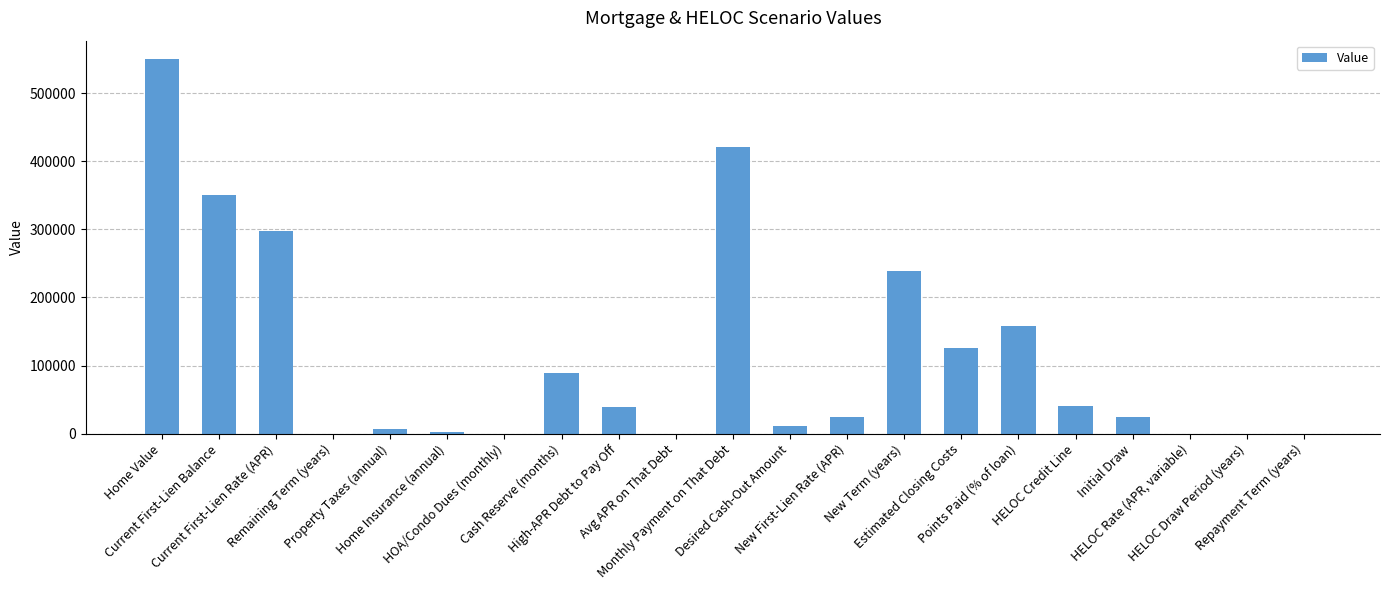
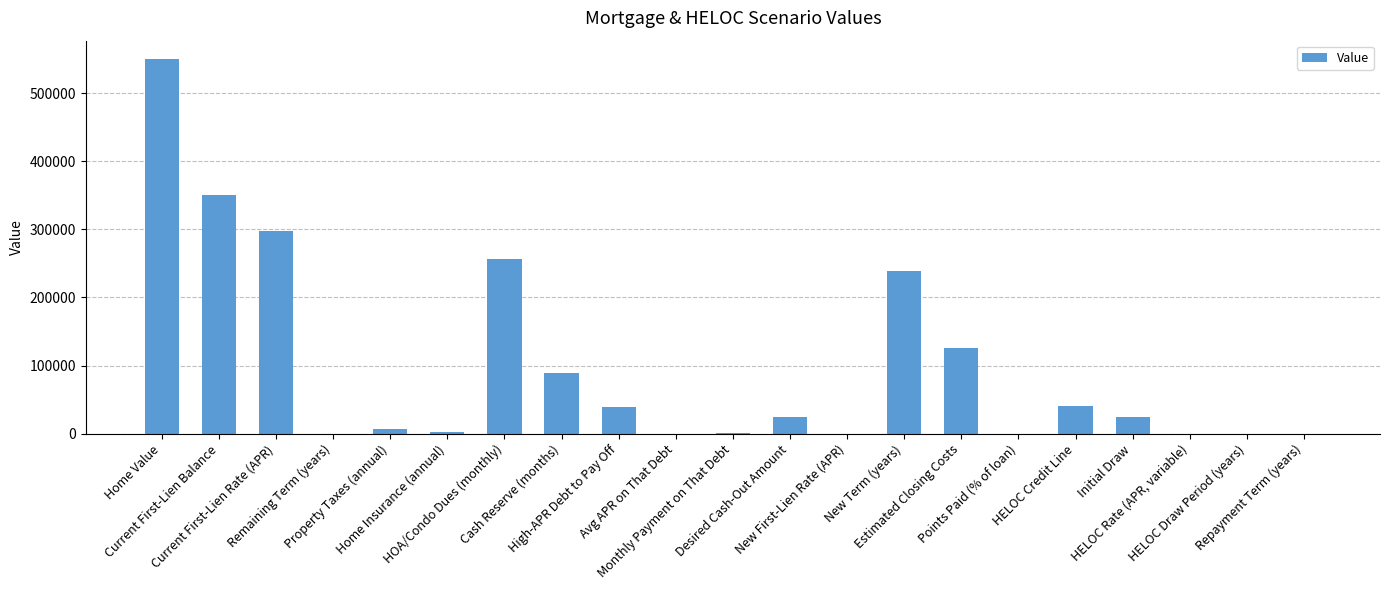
HOA/Condo Dues (monthly): 0 -> 260000
Monthly Payment on That Debt: 420000 -> 0
Desired Cash-Out Amount: 10000 -> 30000
New First-Lien Rate (APR): 20000 -> 0
Points Paid (% of loan): 160000 -> 0
